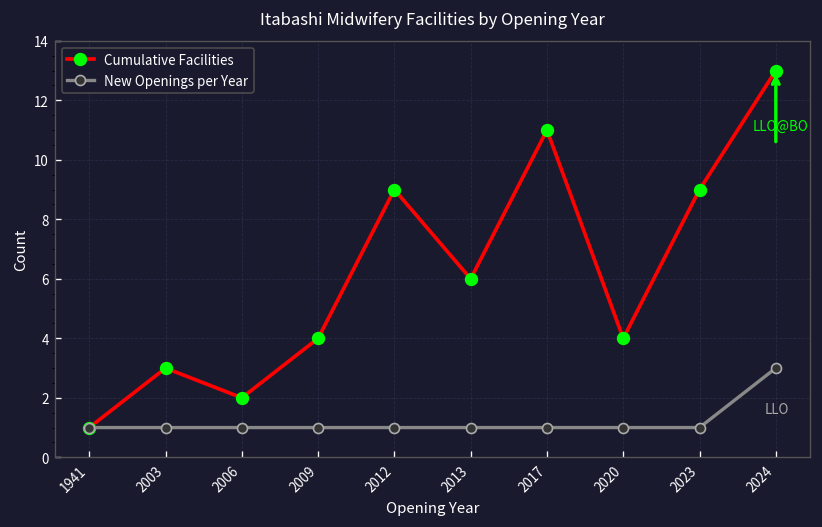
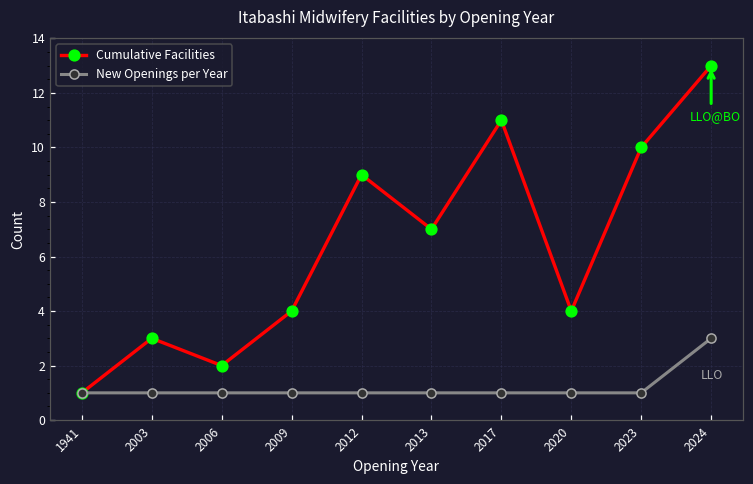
Cumulative Facilities, 2013: 6 -> 7
Cumulative Facilities, 2023: 9 -> 10
